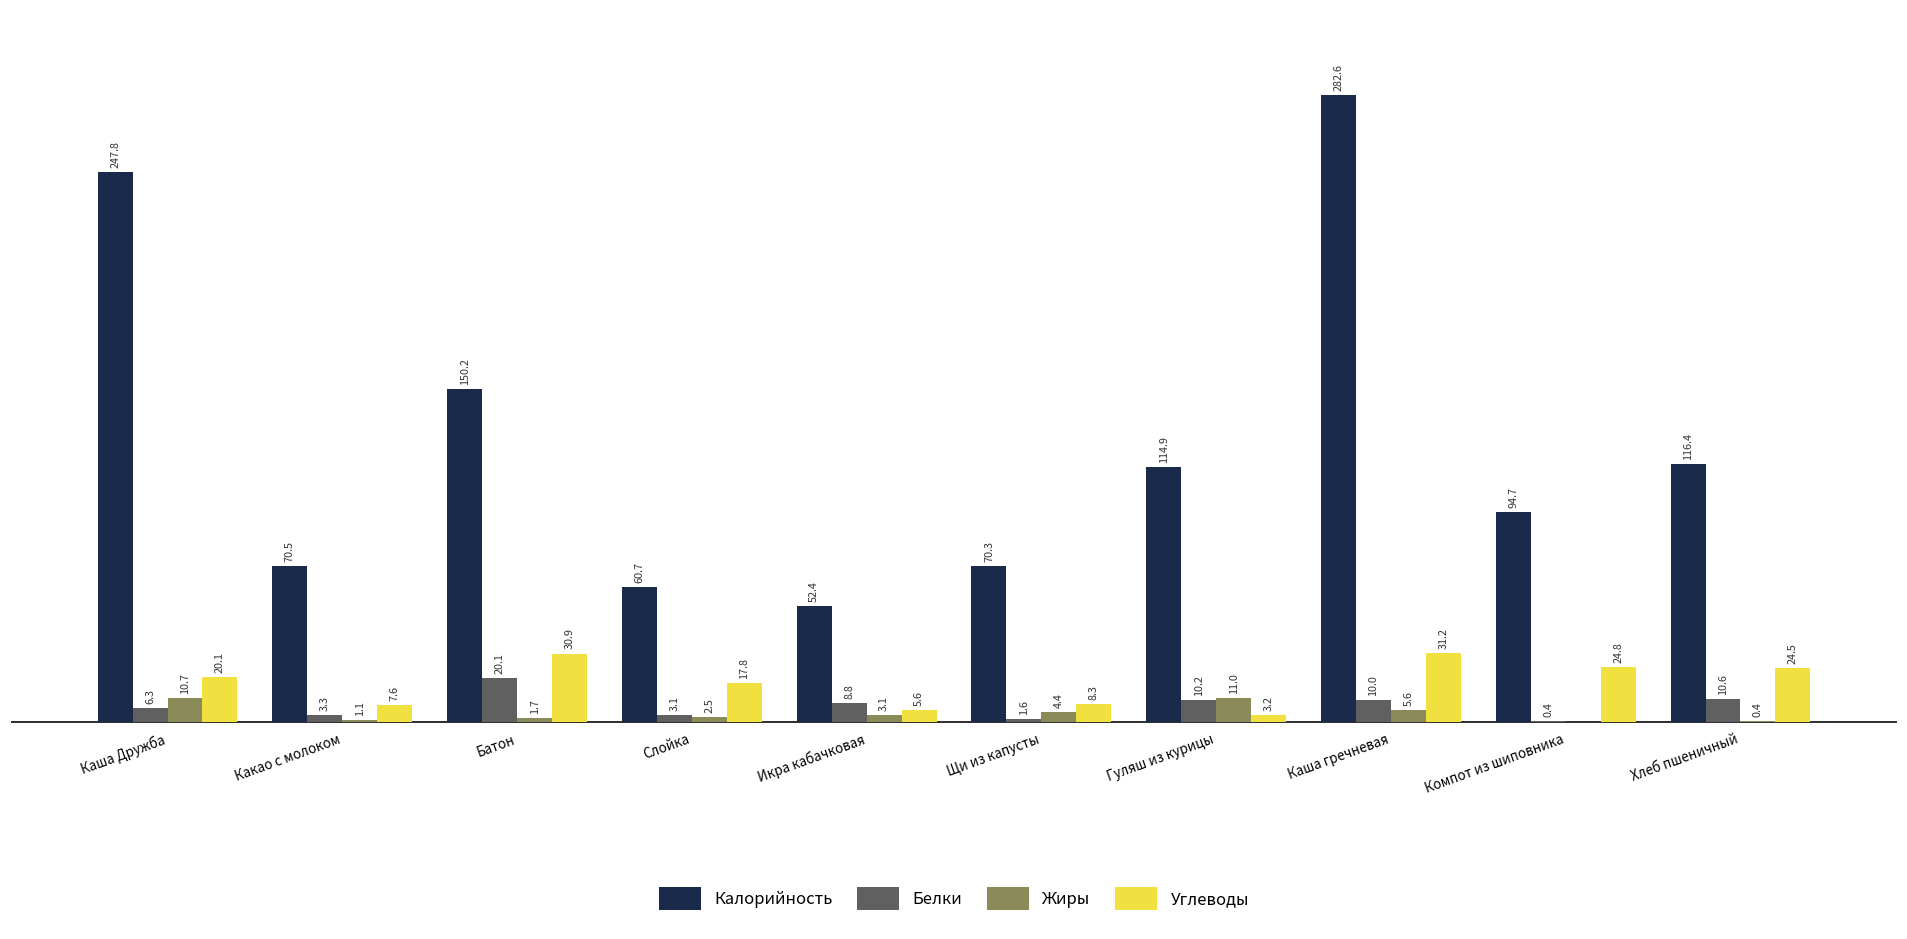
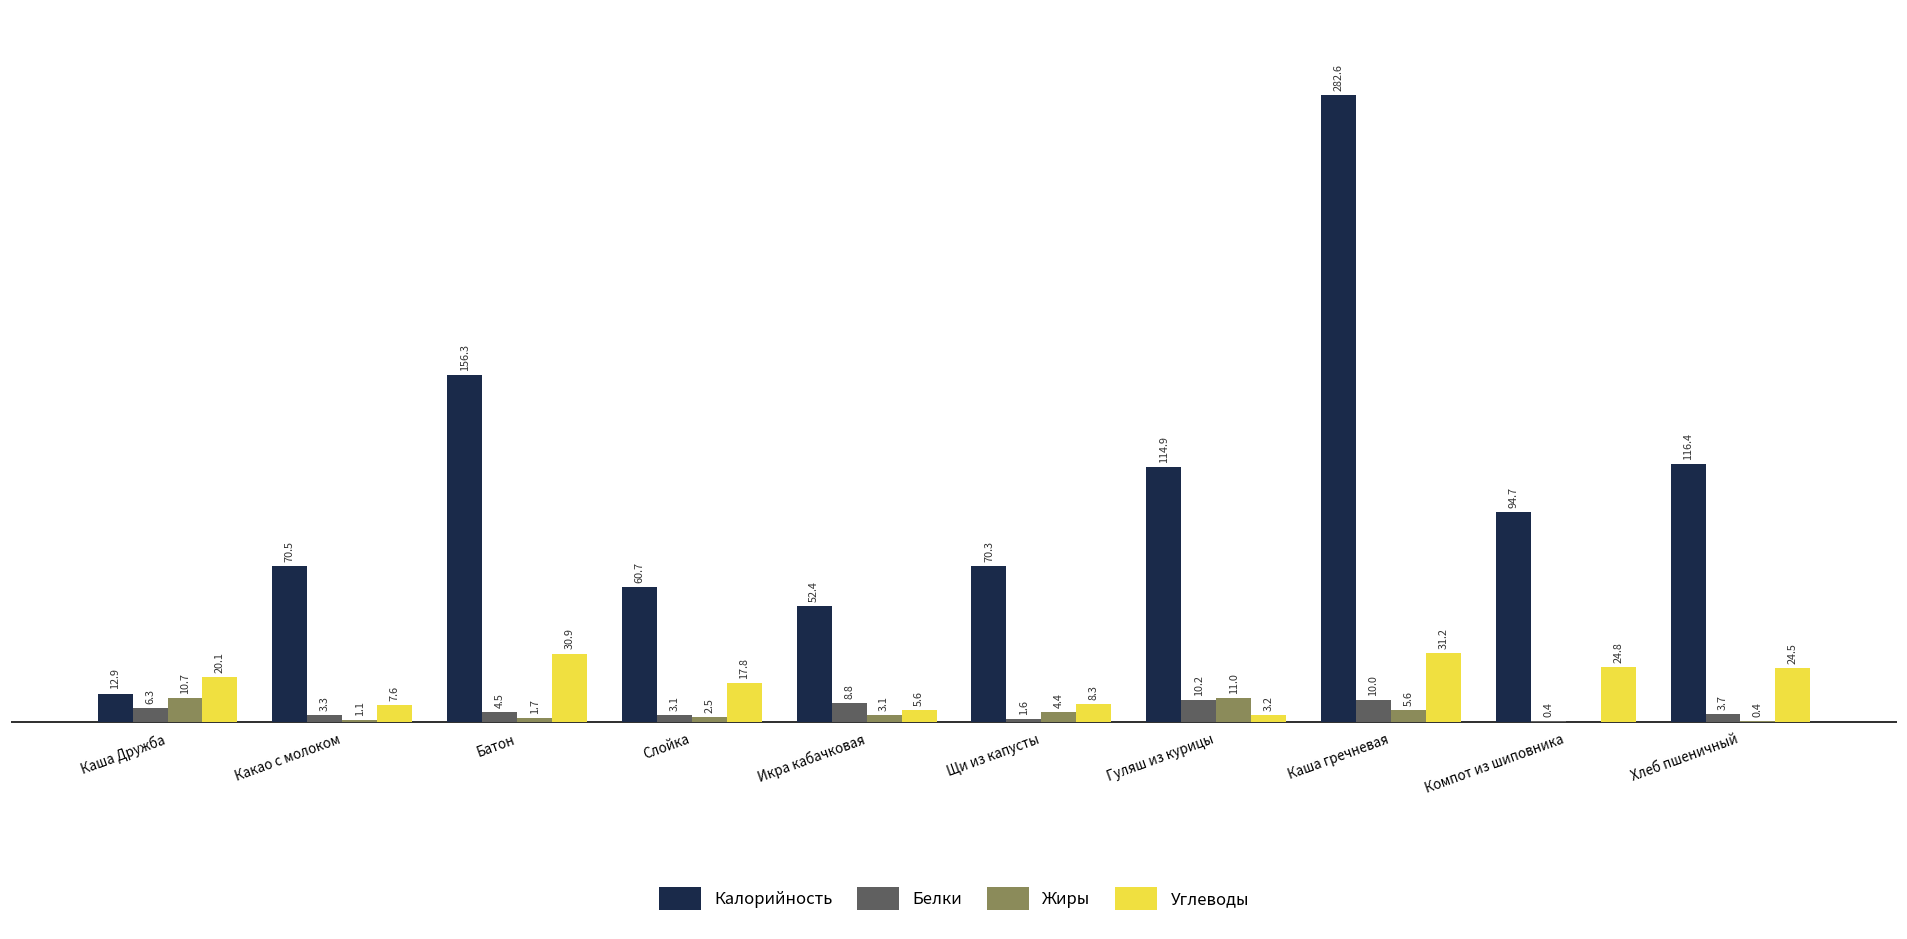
Калорийность, Каша Дружба: 247.8 -> 12.9
Калорийность, Батон: 150.2 -> 156.3
Белки, Батон: 20.1 -> 4.5
Белки, Хлеб пшеничный: 10.6 -> 3.7
